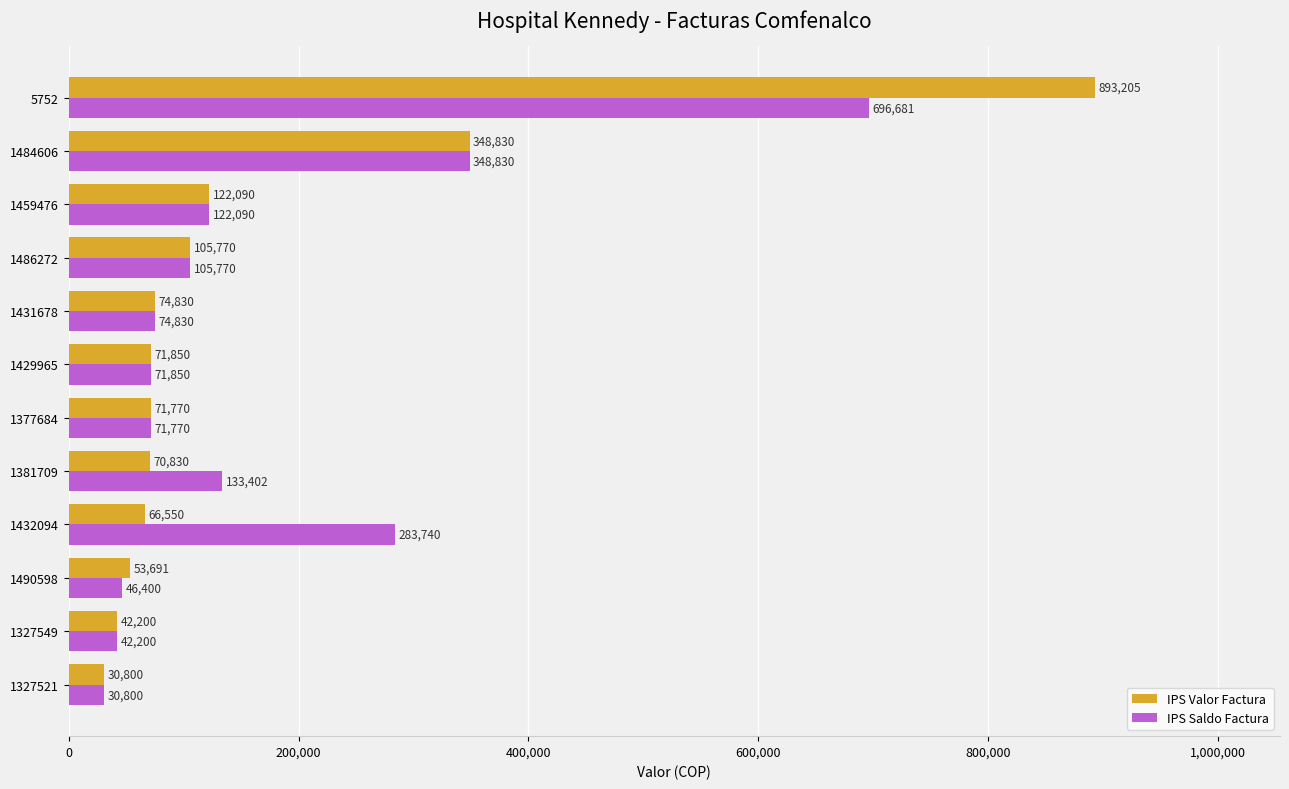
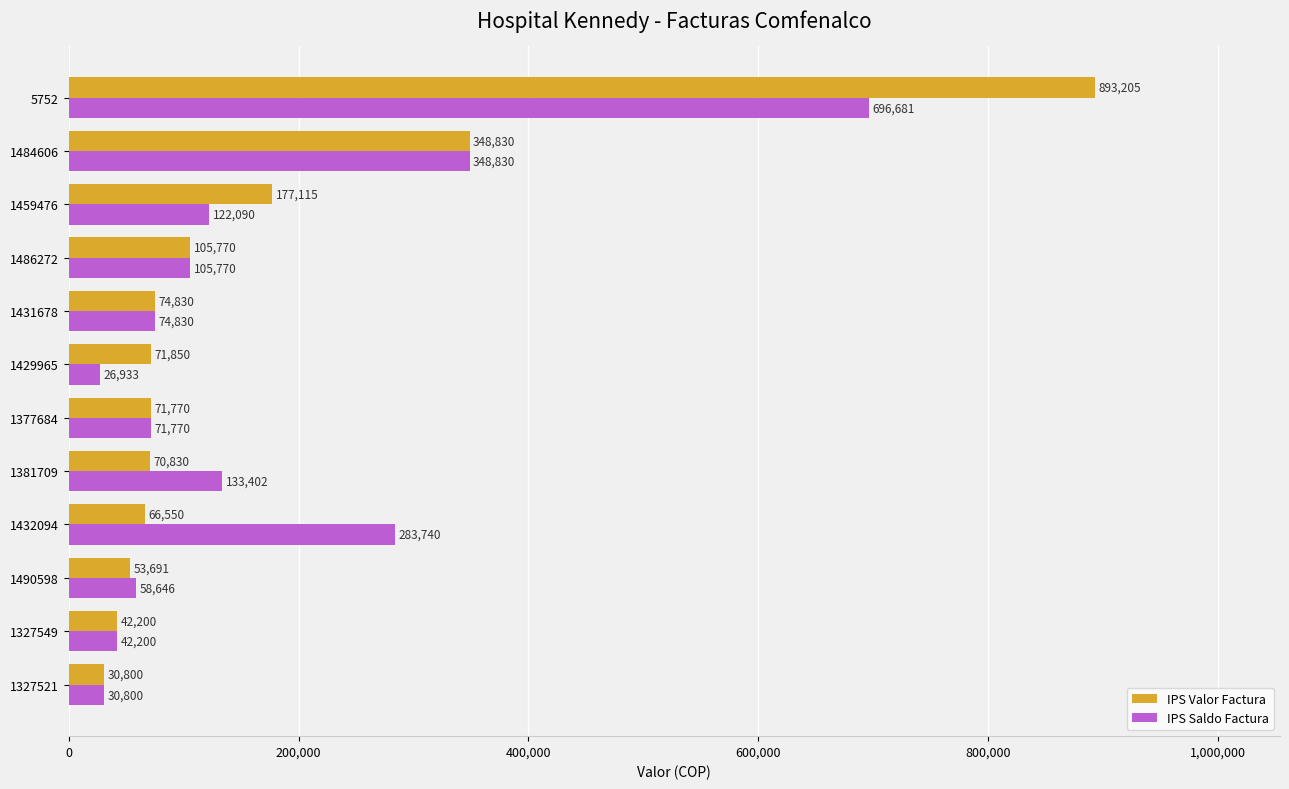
IPS Valor Factura, 1459476: 122,090 -> 177,115
IPS Saldo Factura, 1429965: 71,850 -> 26,933
IPS Saldo Factura, 1490598: 46,400 -> 58,646
